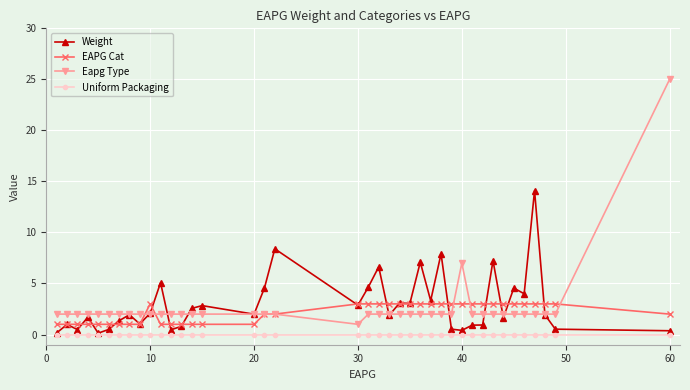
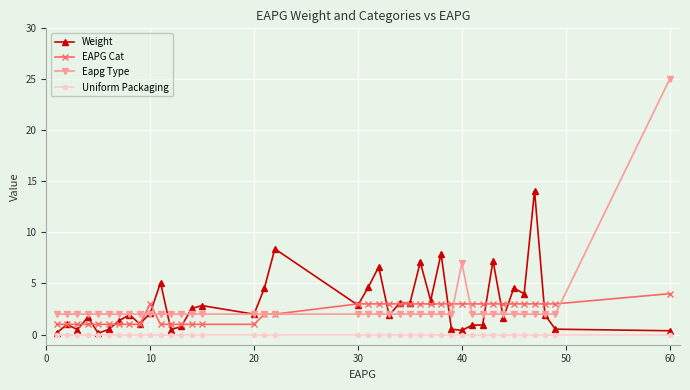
Eapg Type, 30: 1 -> 2
EAPG Cat, 60: 2 -> 4
